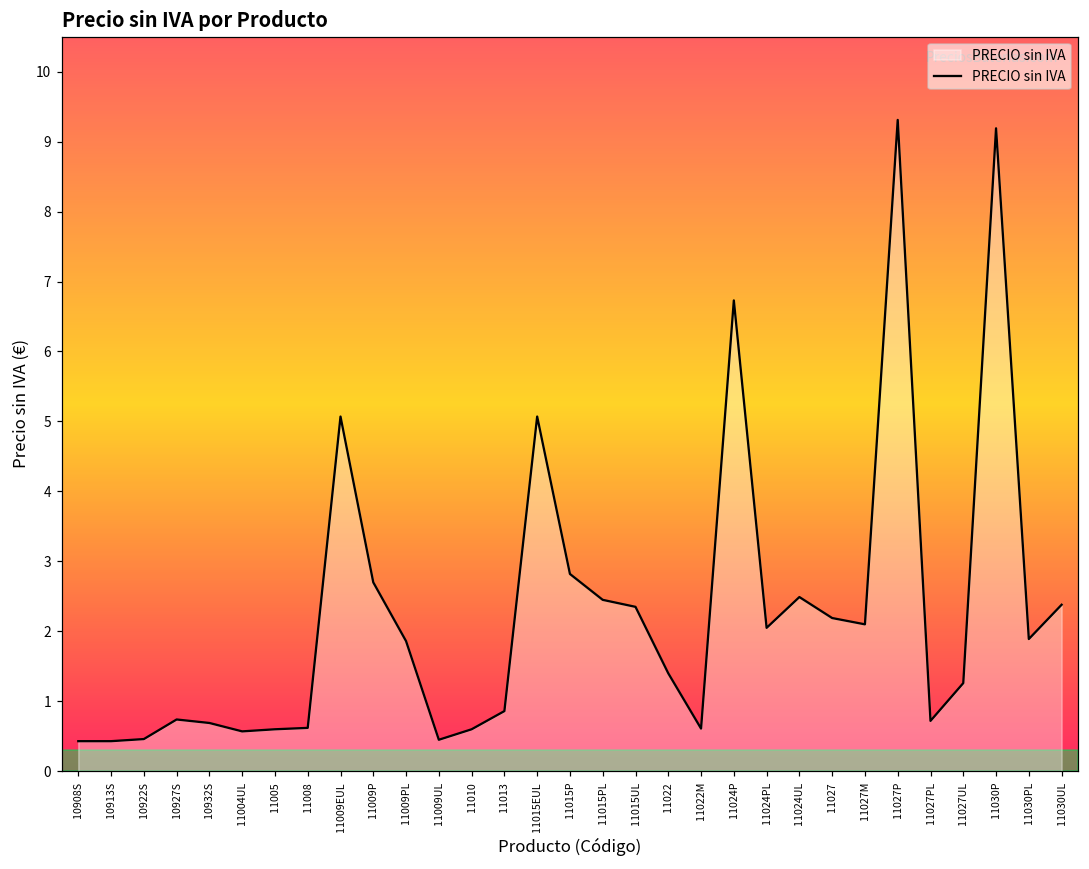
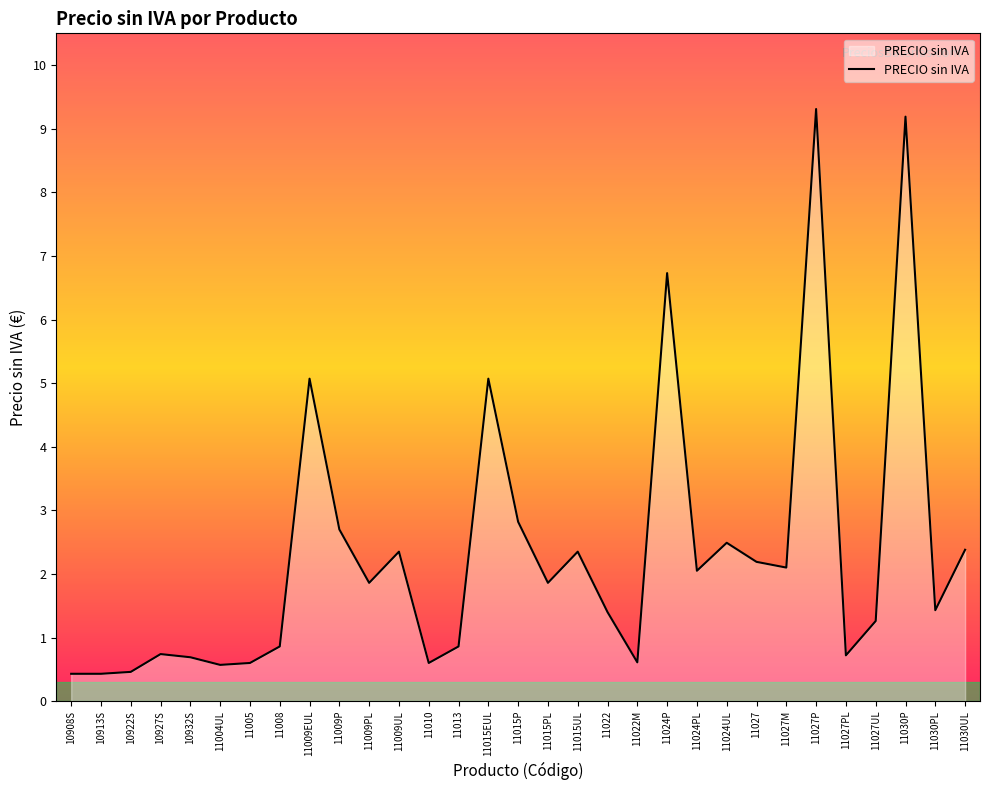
11008: 0.6 -> 0.9
11009UL: 0.5 -> 2.4
11015PL: 2.5 -> 1.9
11030PL: 1.9 -> 1.4
